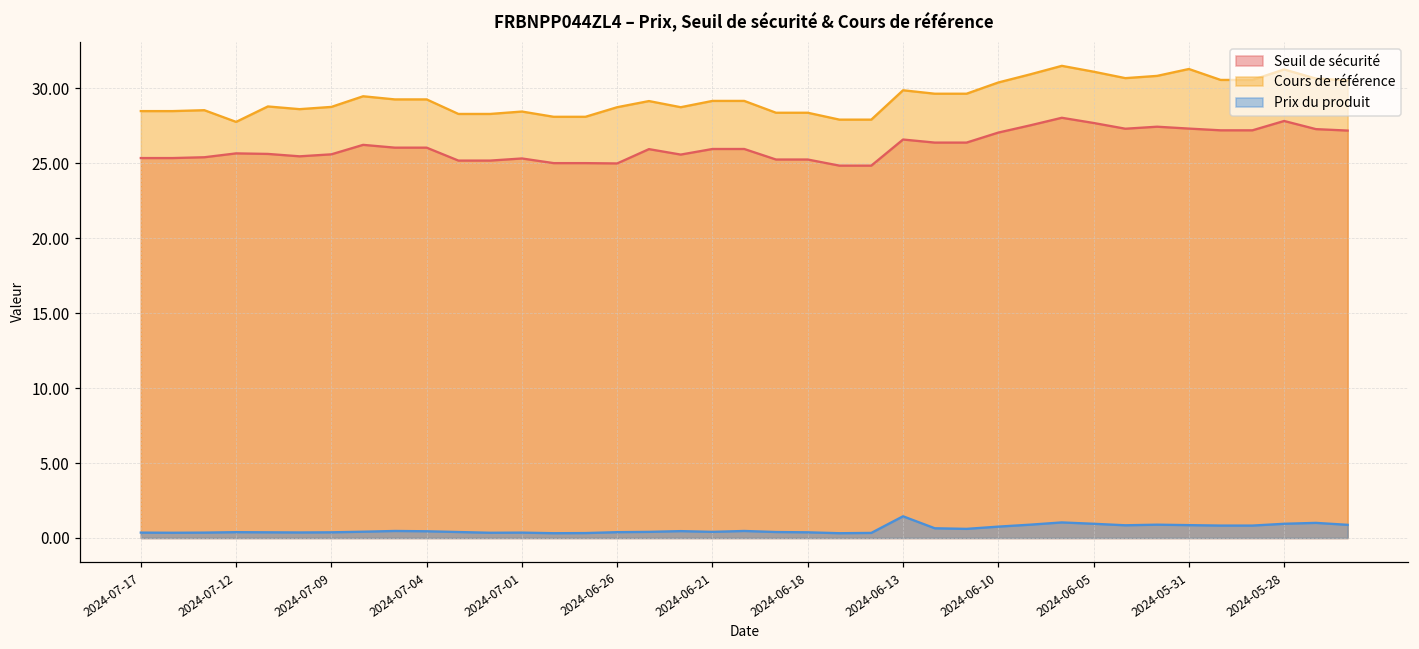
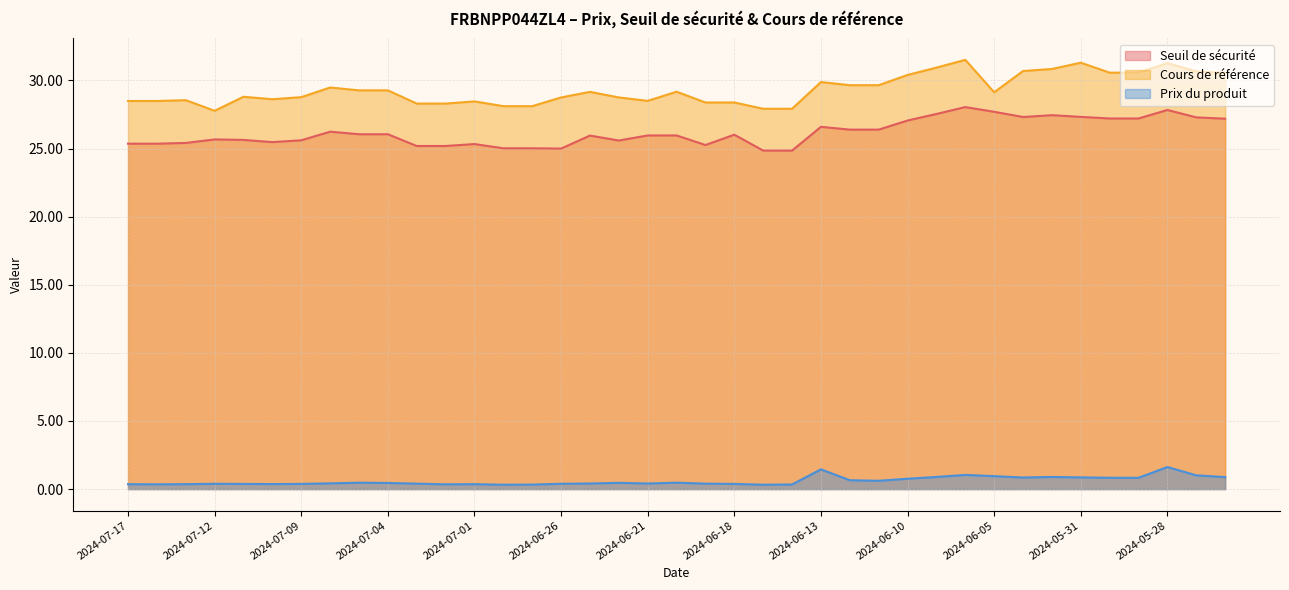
Cours de référence, 2024-06-21: 29.2 -> 28.5
Seuil de sécurité, 2024-06-18: 25.3 -> 26.0
Cours de référence, 2024-06-05: 31.1 -> 29.1
Prix du produit, 2024-05-28: 1.0 -> 1.6
